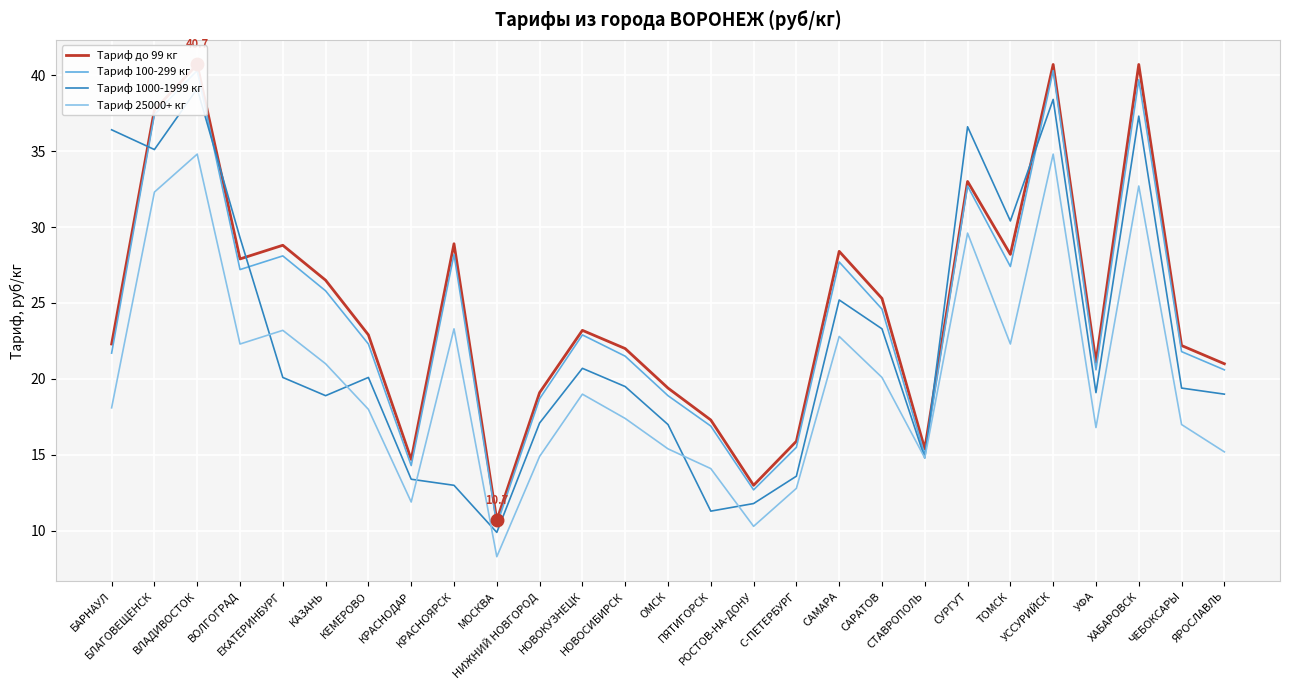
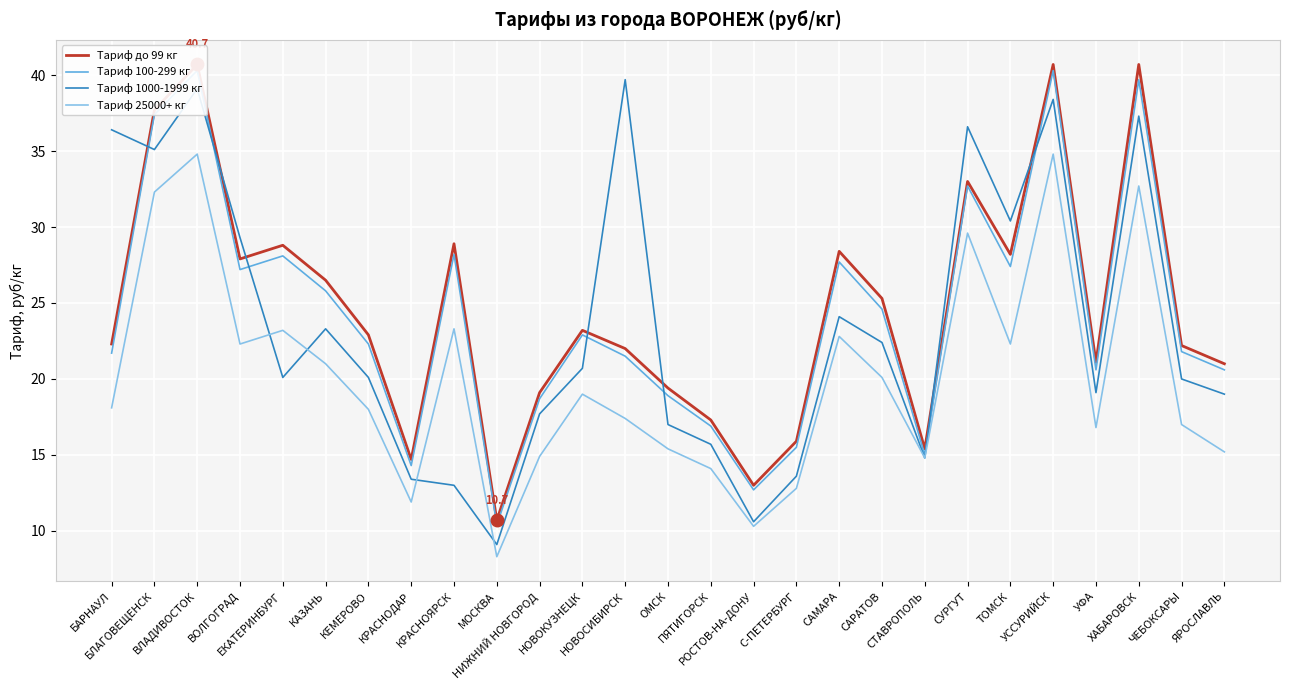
Тариф 1000-1999 кг, КАЗАНЬ: 18.9 -> 23.3
Тариф 1000-1999 кг, МОСКВА: 9.9 -> 9.1
Тариф 1000-1999 кг, НИЖНИЙ НОВГОРОД: 17.1 -> 17.7
Тариф 1000-1999 кг, НОВОСИБИРСК: 19.5 -> 39.7
Тариф 1000-1999 кг, ПЯТИГОРСК: 11.3 -> 15.7
Тариф 1000-1999 кг, РОСТОВ-НА-ДОНУ: 11.8 -> 10.6
Тариф 1000-1999 кг, САМАРА: 25.2 -> 24.1
Тариф 1000-1999 кг, САРАТОВ: 23.3 -> 22.4
Тариф 1000-1999 кг, ЧЕБОКСАРЫ: 19.4 -> 20.0
